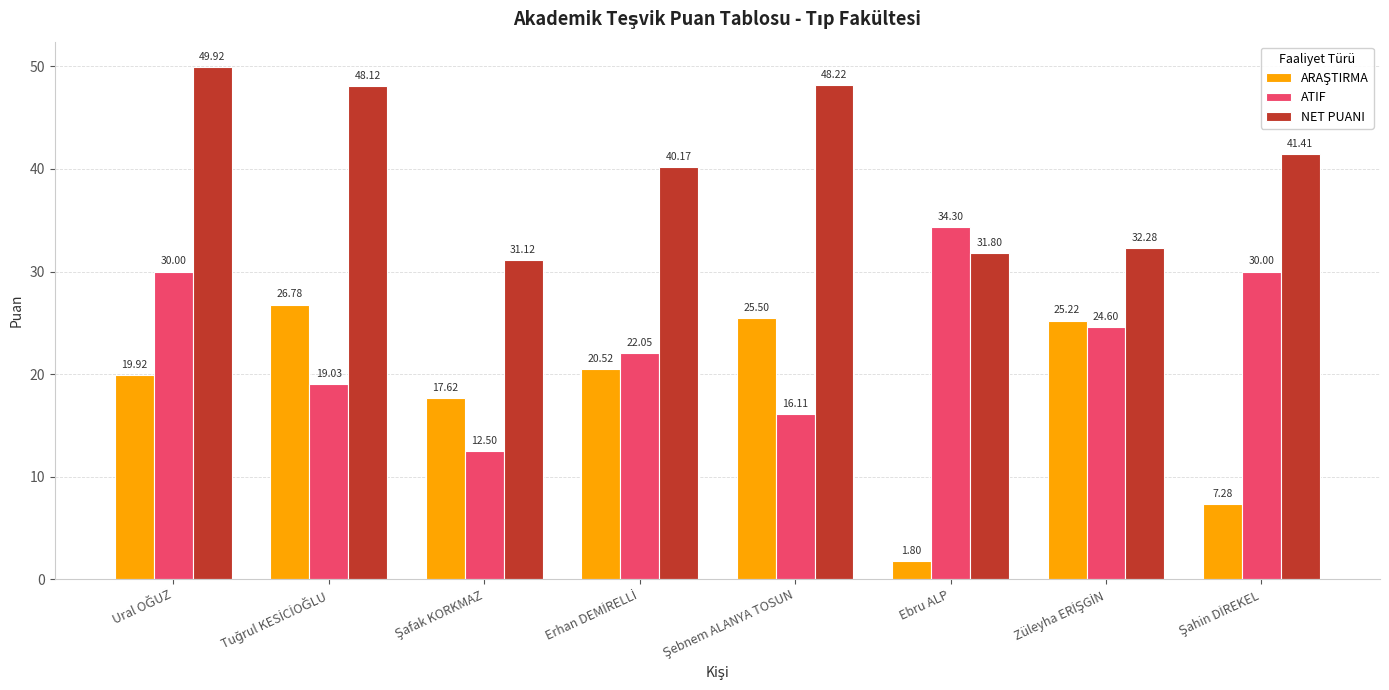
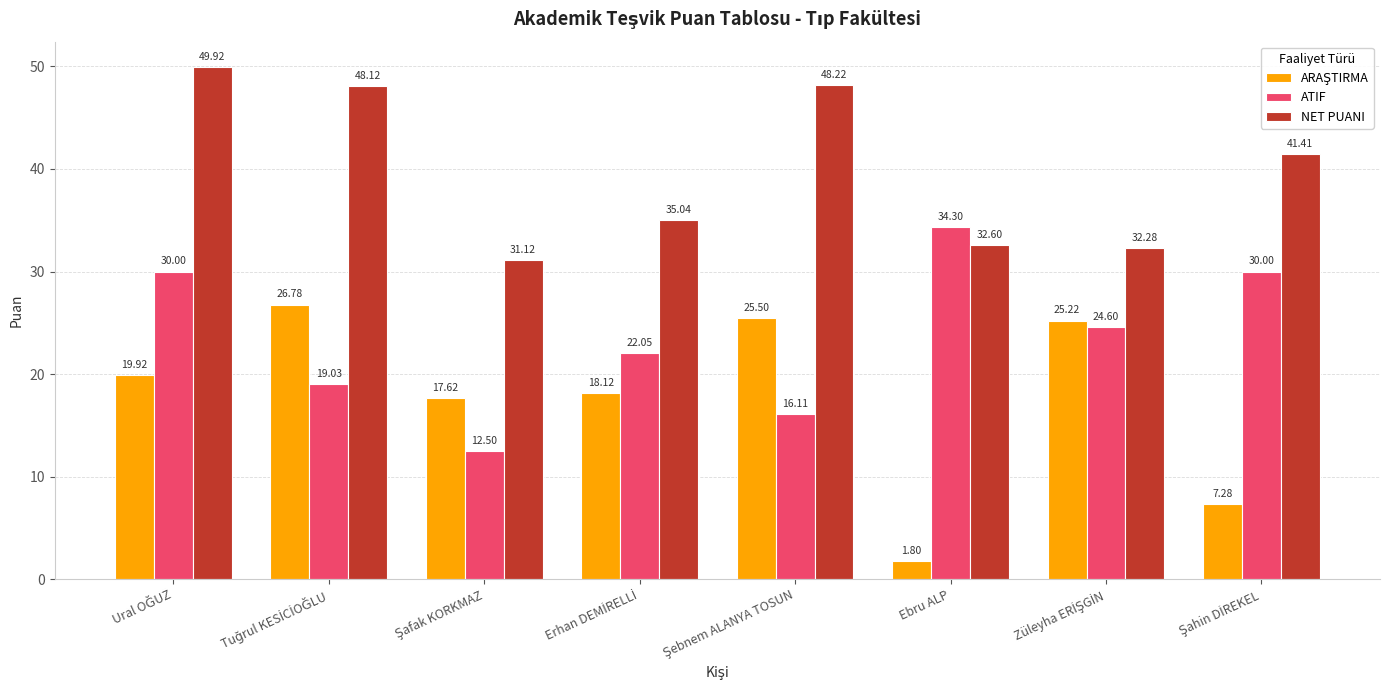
ARAŞTIRMA, Erhan DEMİRELLİ: 20.52 -> 18.12
NET PUANI, Erhan DEMİRELLİ: 40.17 -> 35.04
NET PUANI, Ebru ALP: 31.80 -> 32.60
